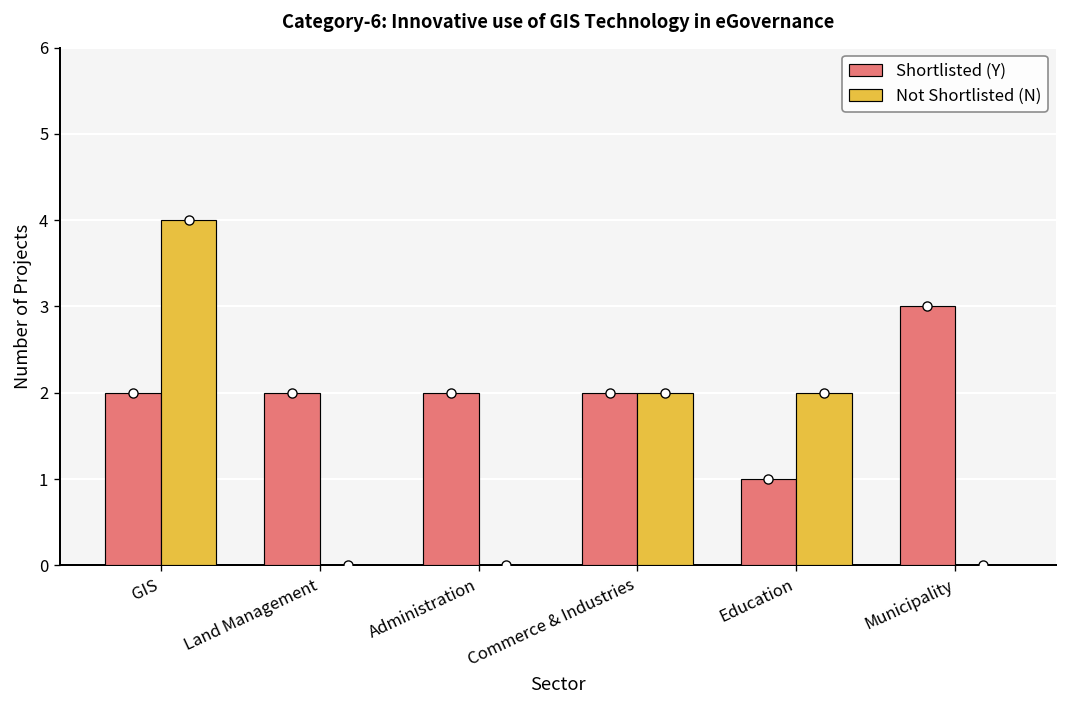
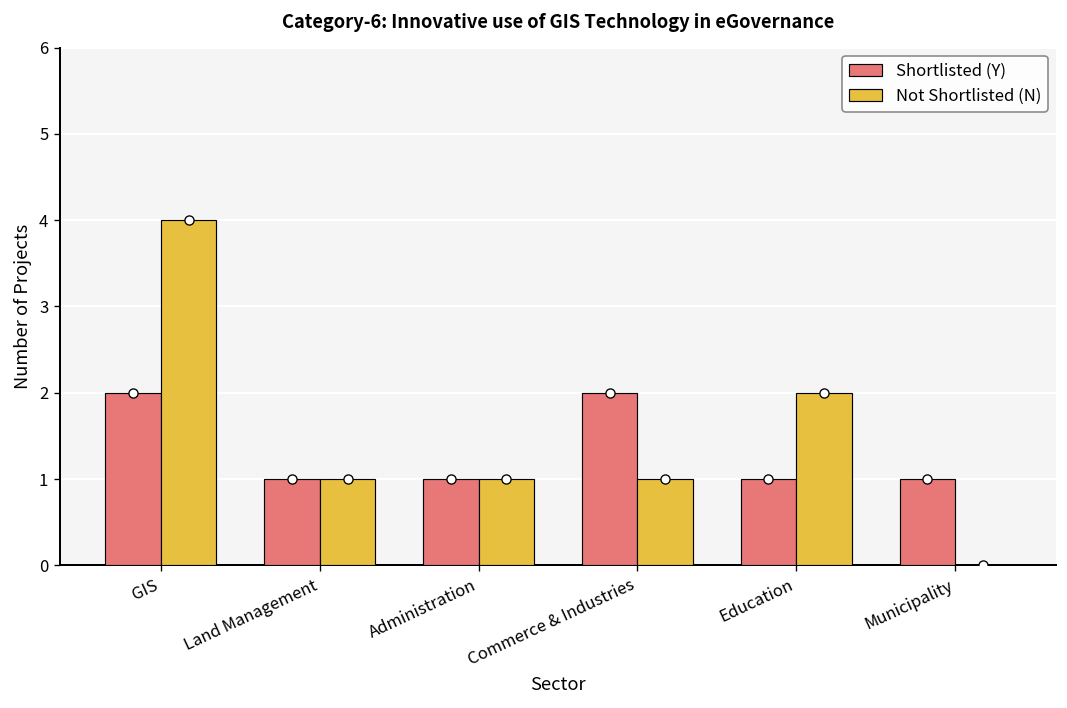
Shortlisted (Y), Land Management: 2 -> 1
Not Shortlisted (N), Land Management: 0 -> 1
Shortlisted (Y), Administration: 2 -> 1
Not Shortlisted (N), Administration: 0 -> 1
Not Shortlisted (N), Commerce & Industries: 2 -> 1
Shortlisted (Y), Municipality: 3 -> 1
